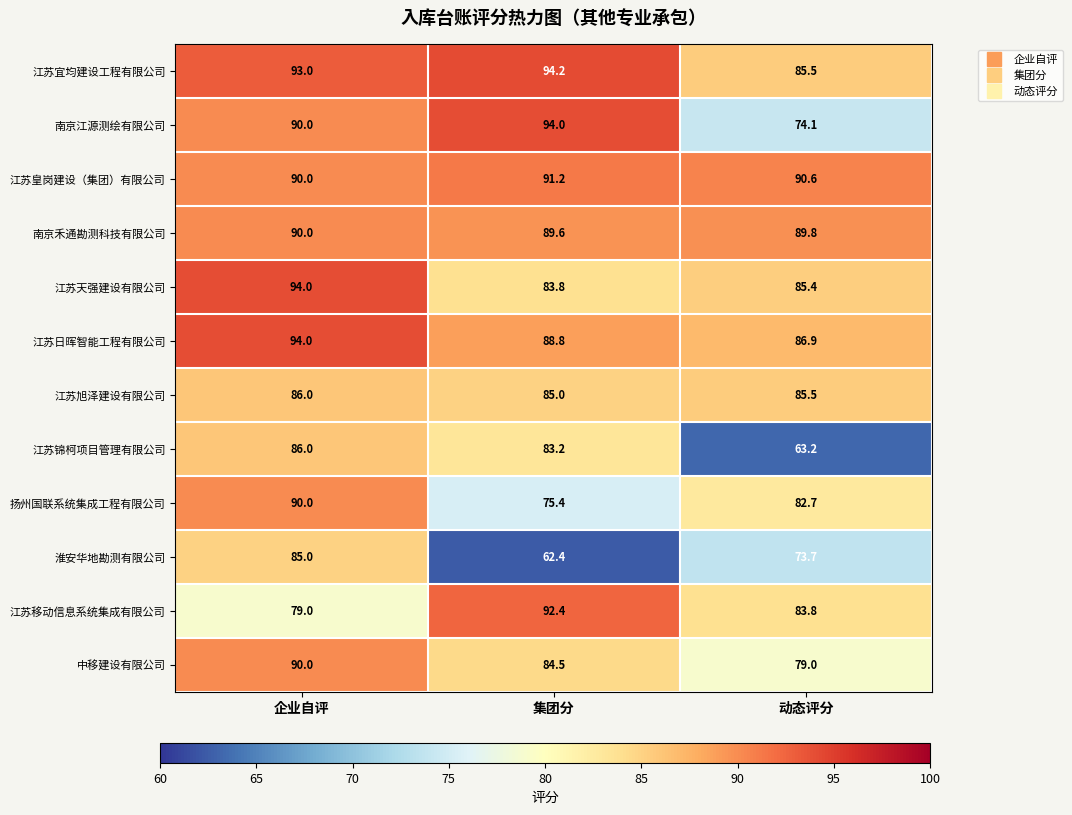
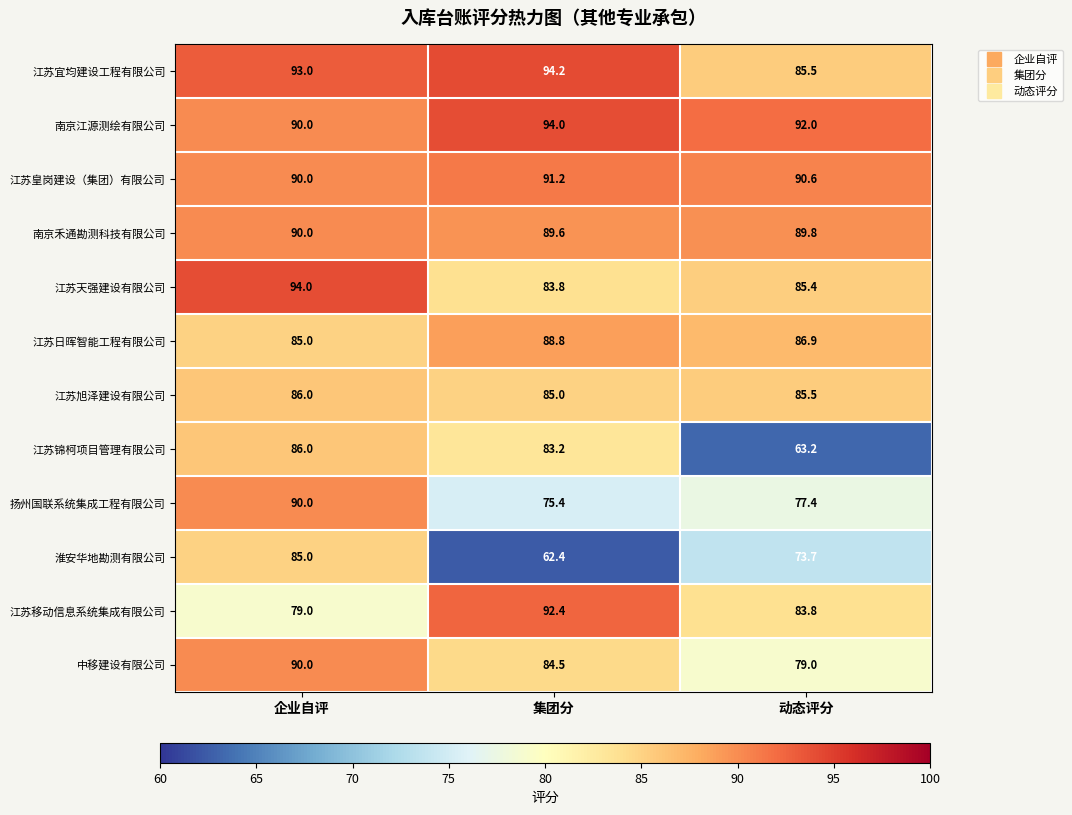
南京江源测绘有限公司, 动态评分: 74.1 -> 92.0
江苏日晖智能工程有限公司, 企业自评: 94.0 -> 85.0
扬州国联系统集成工程有限公司, 动态评分: 82.7 -> 77.4
